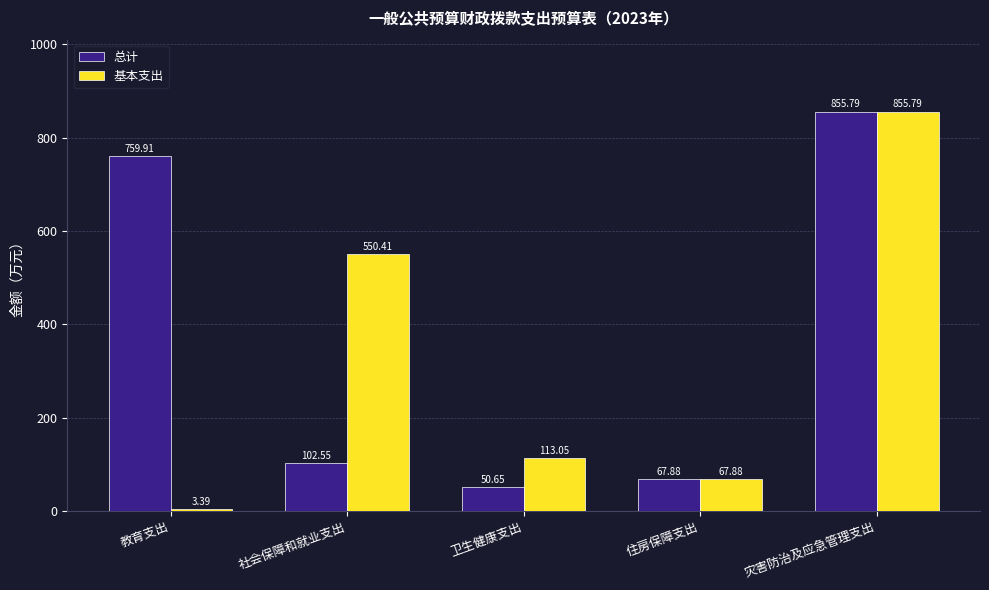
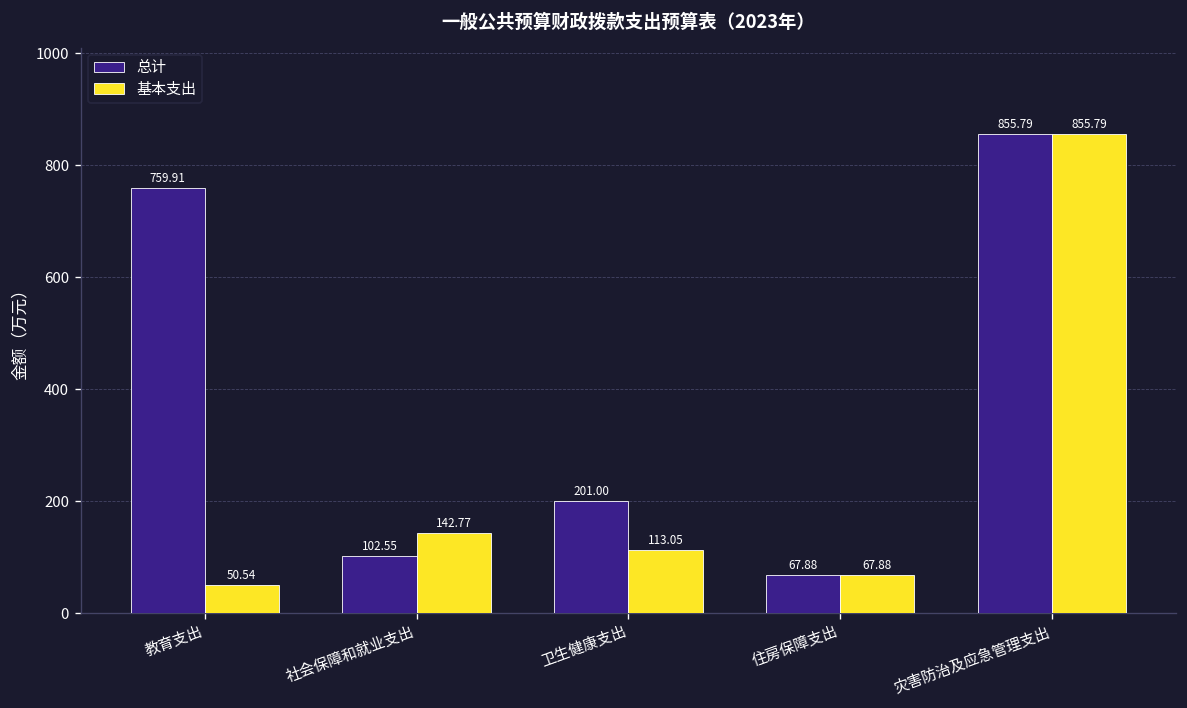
基本支出, 教育支出: 3.39 -> 50.54
基本支出, 社会保障和就业支出: 550.41 -> 142.77
总计, 卫生健康支出: 50.65 -> 201.00
